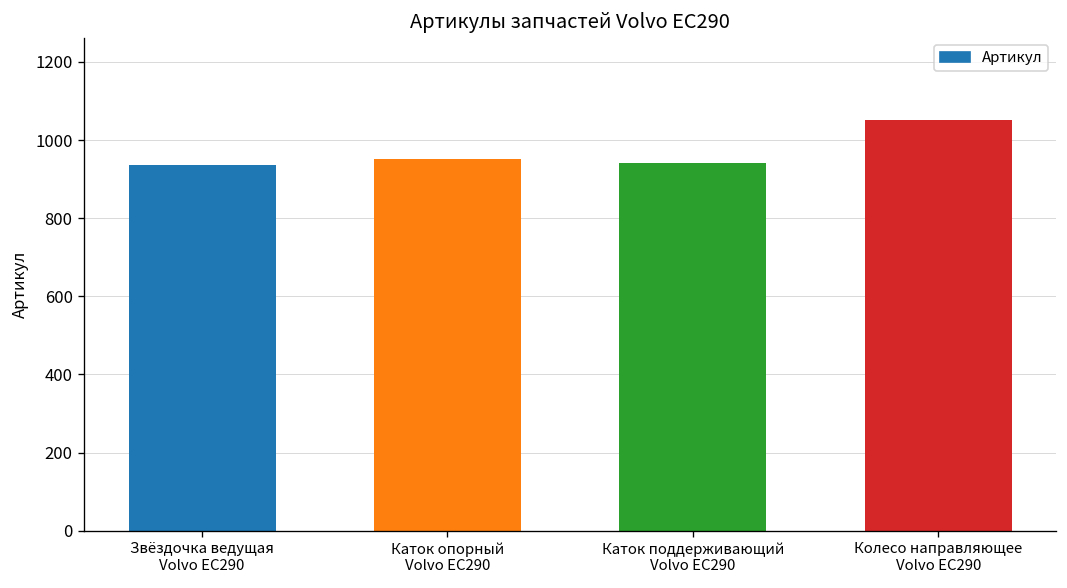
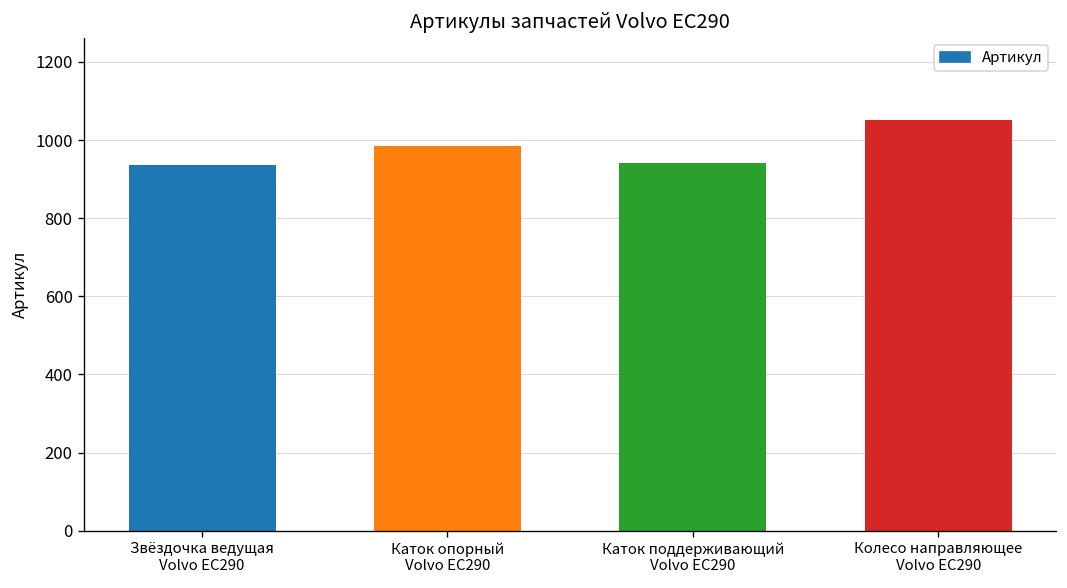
Каток опорный Volvo EC290: 950 -> 990
